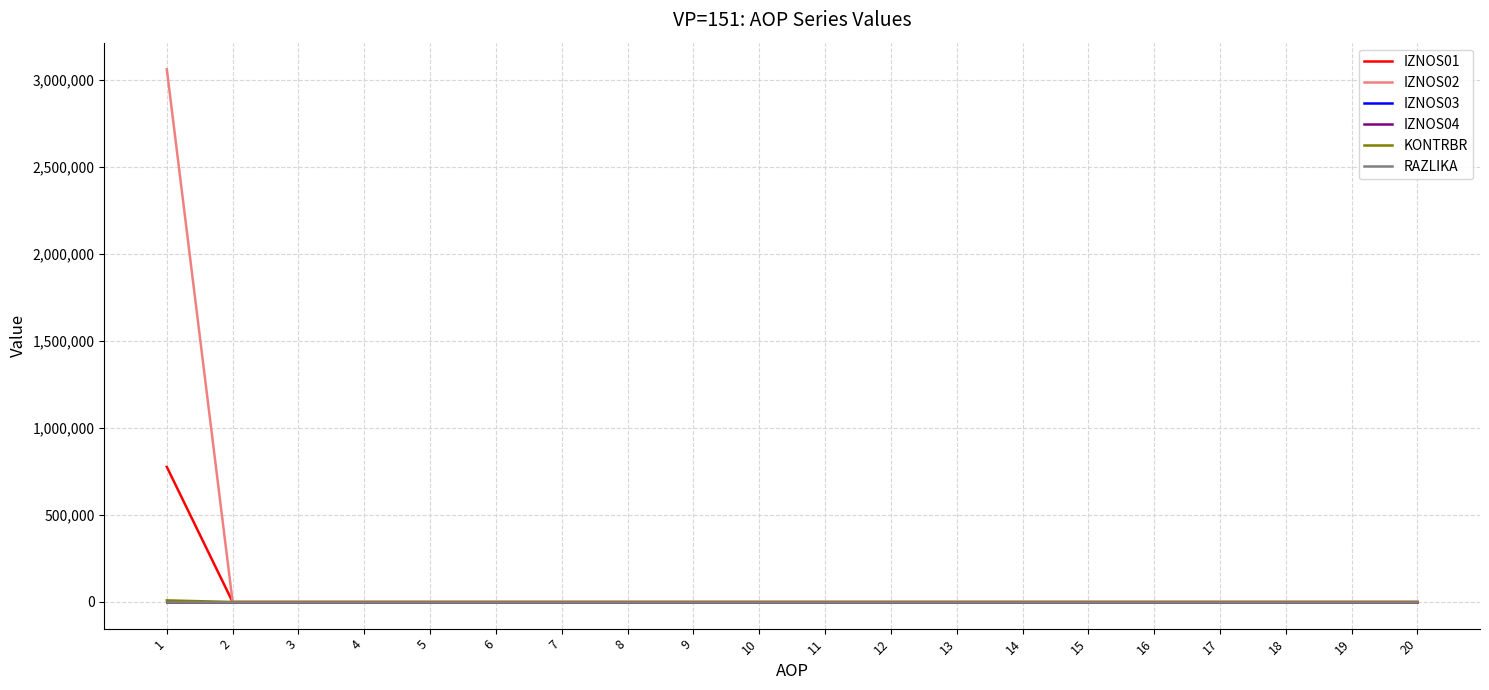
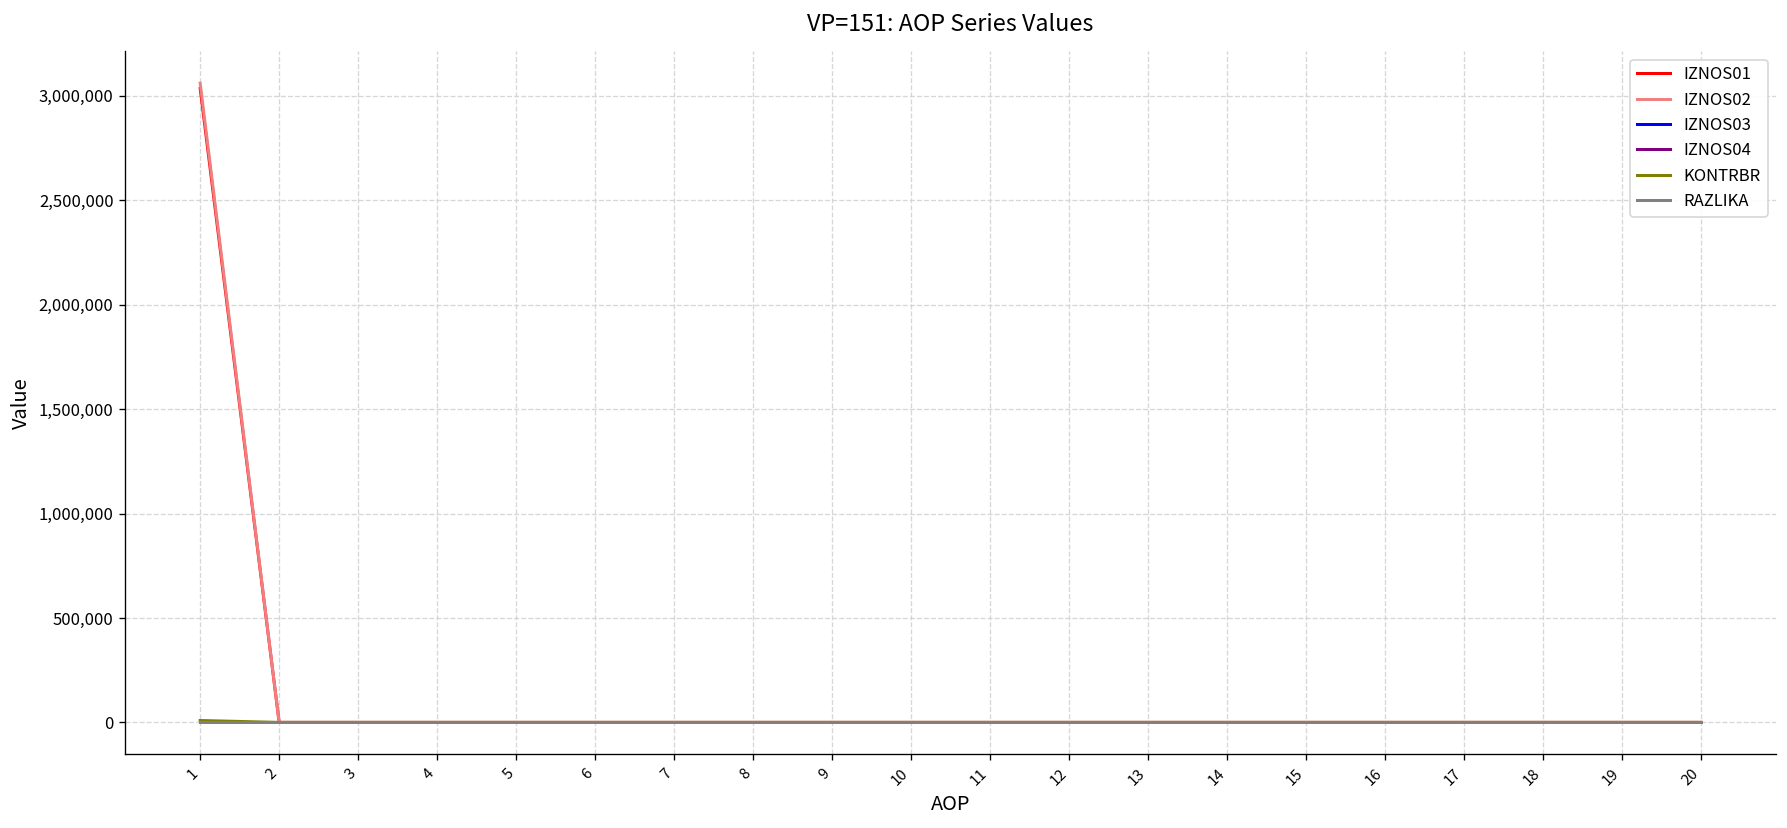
IZNOS01, 1: 780,000 -> 3,040,000
